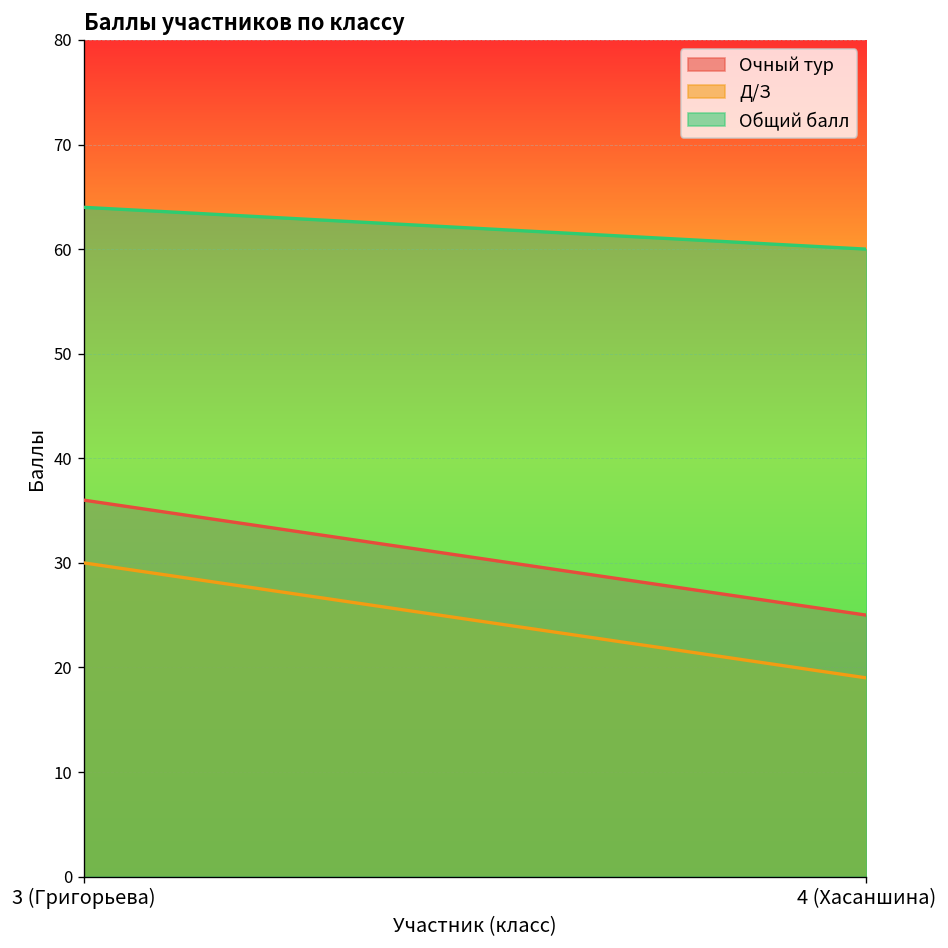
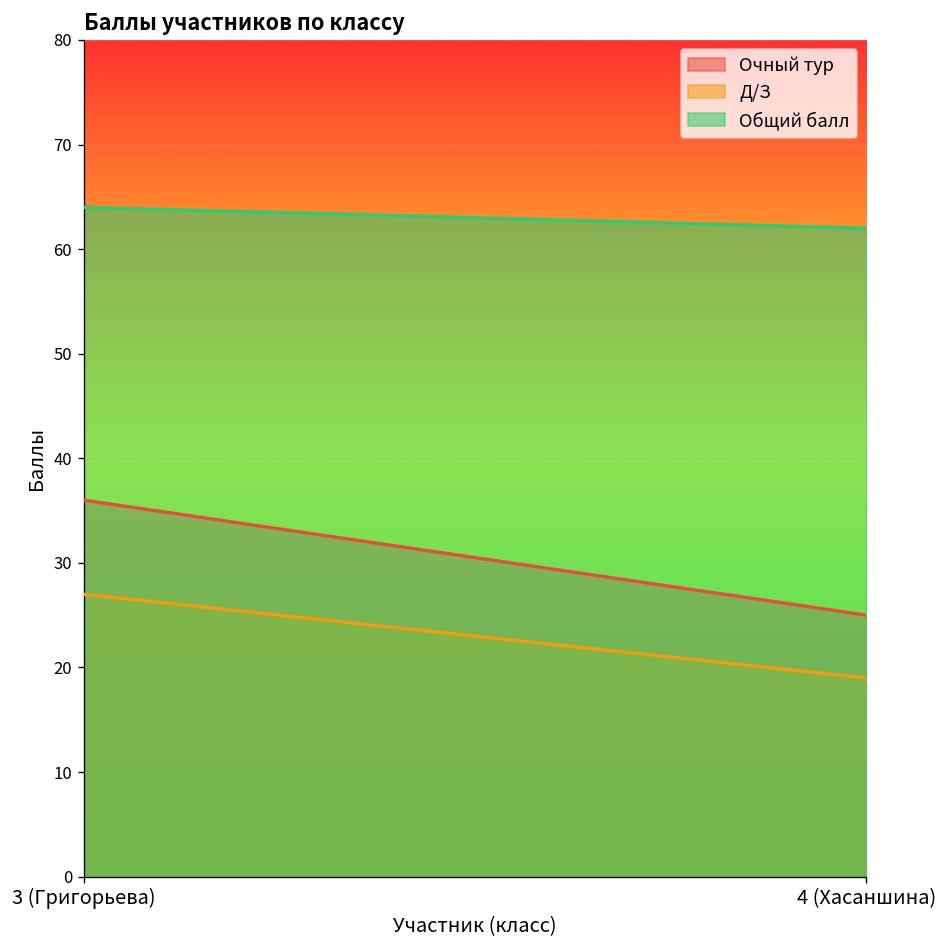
Д/З, 3 (Григорьева): 30 -> 27
Общий балл, 4 (Хасаншина): 60 -> 62
